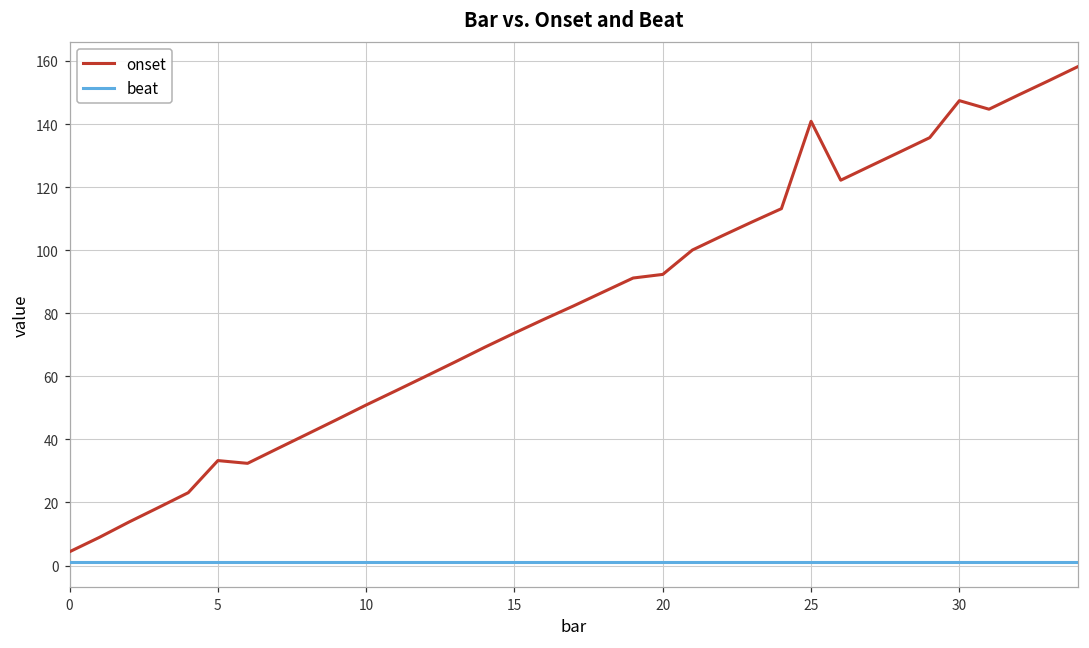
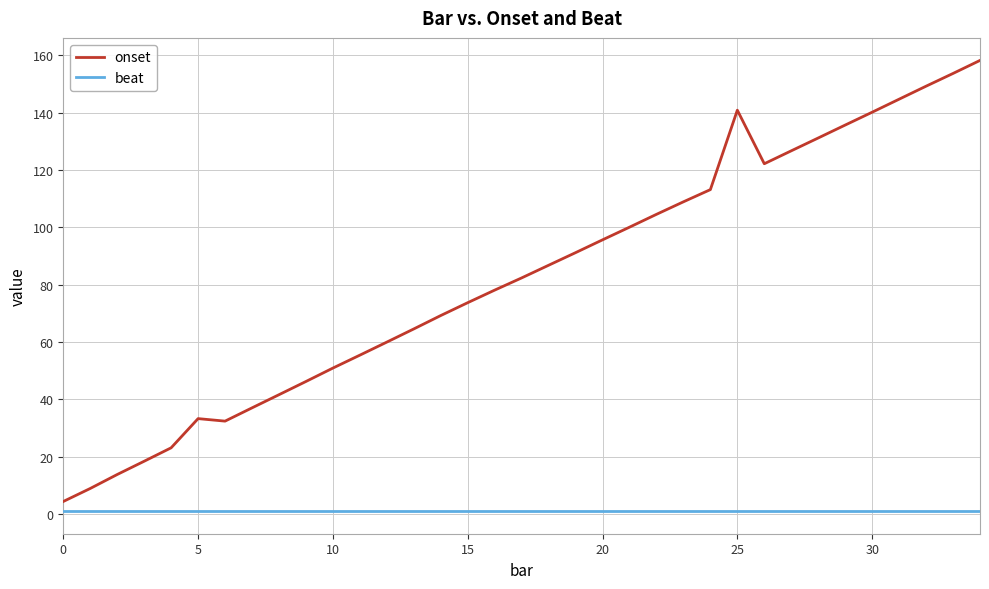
onset, 20: 92 -> 96
onset, 30: 147 -> 140
